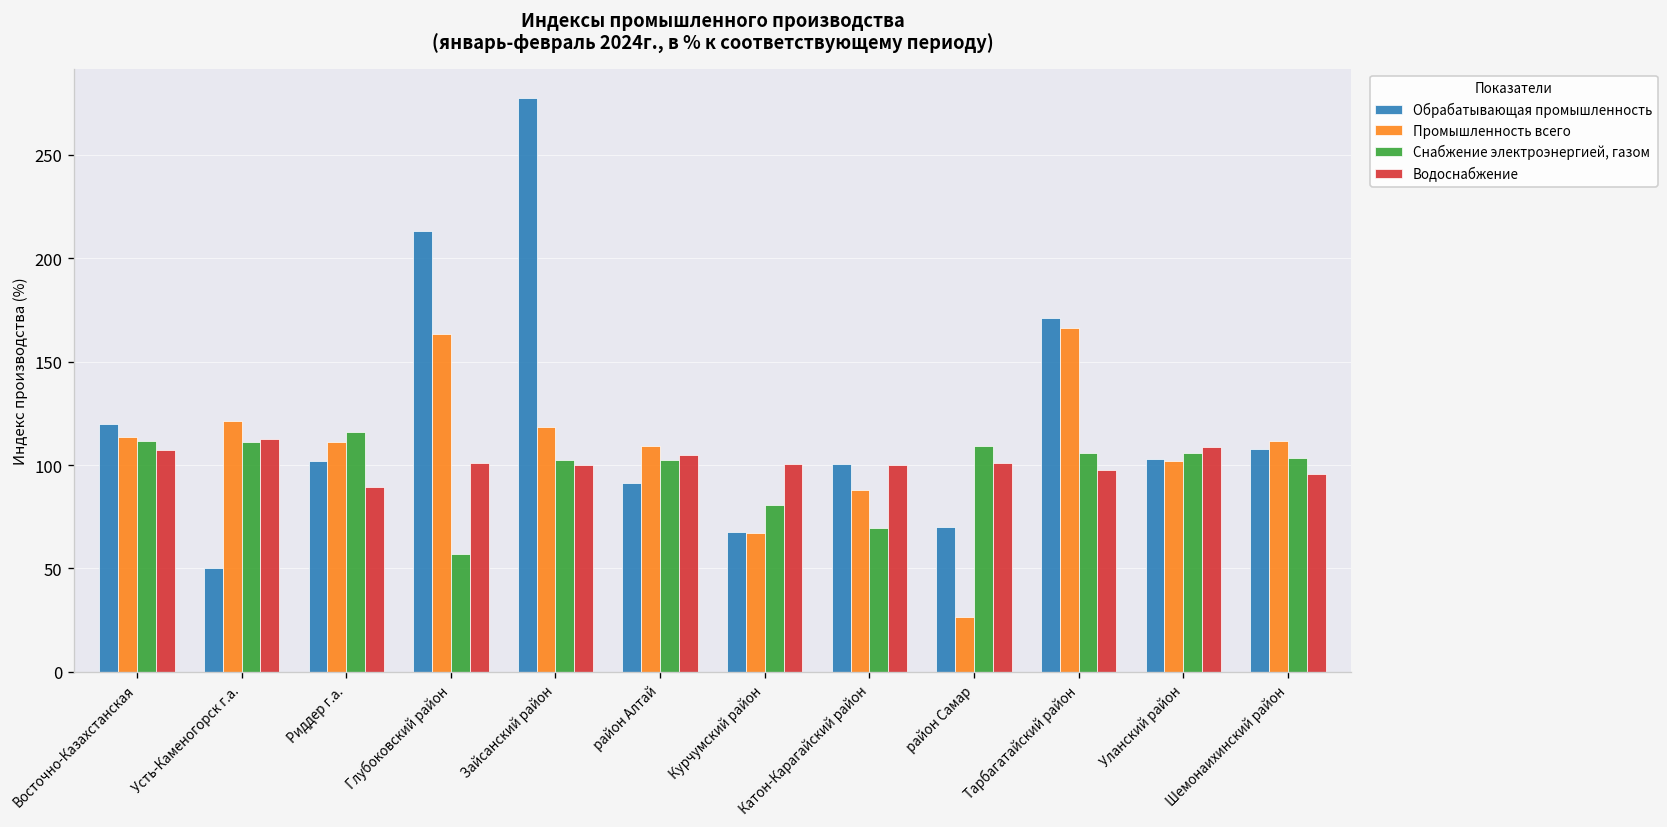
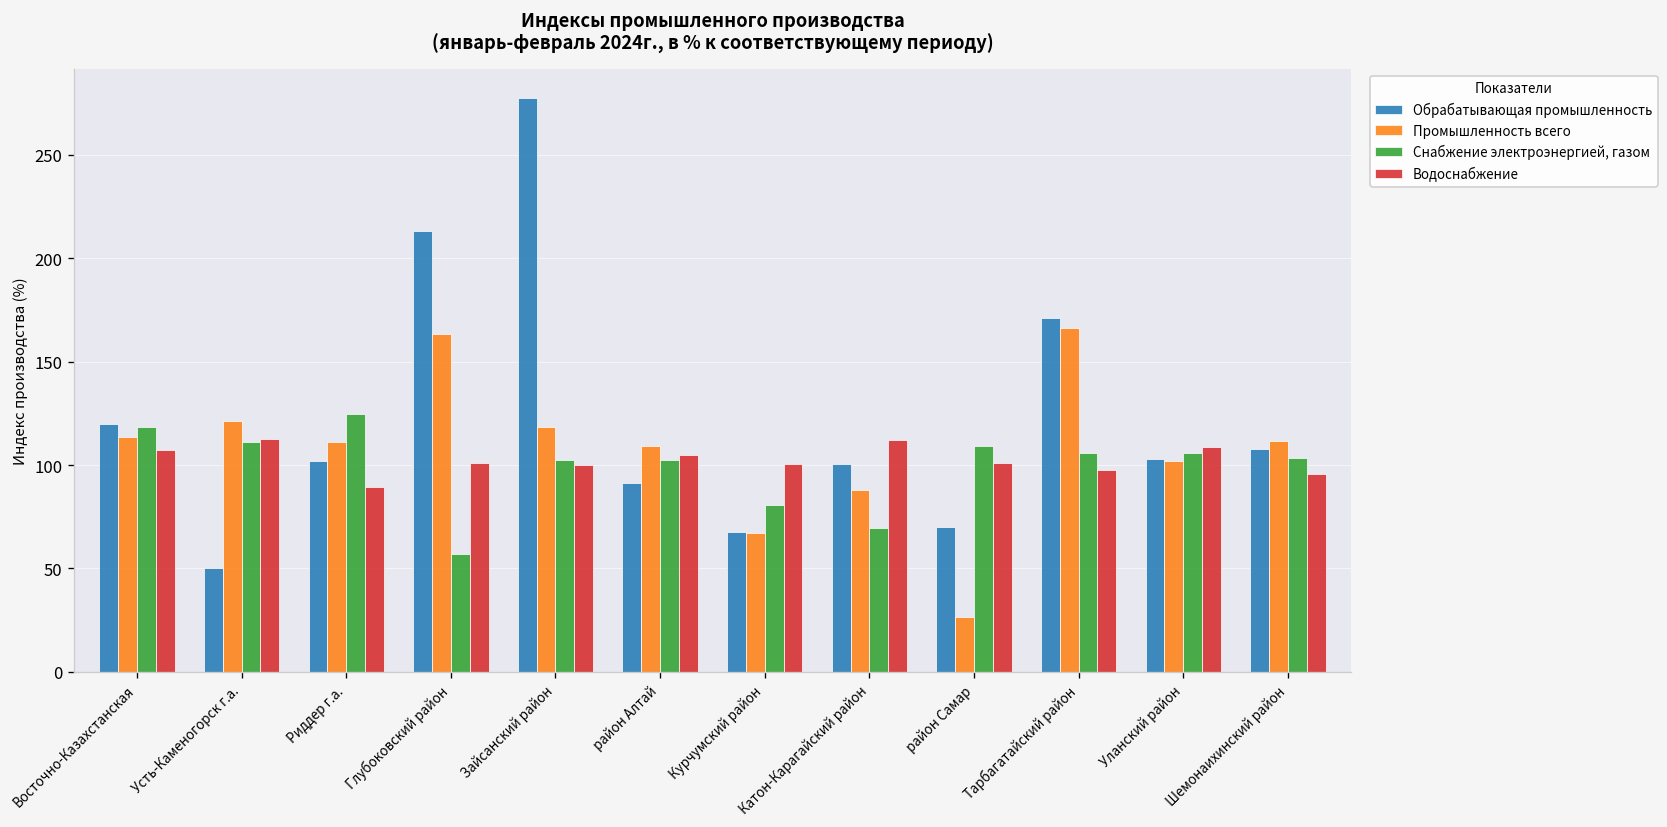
Снабжение электроэнергией, газом, Восточно-Казахстанская: 111 -> 119
Снабжение электроэнергией, газом, Риддер г.а.: 116 -> 125
Водоснабжение, Катон-Карагайский район: 100 -> 112
